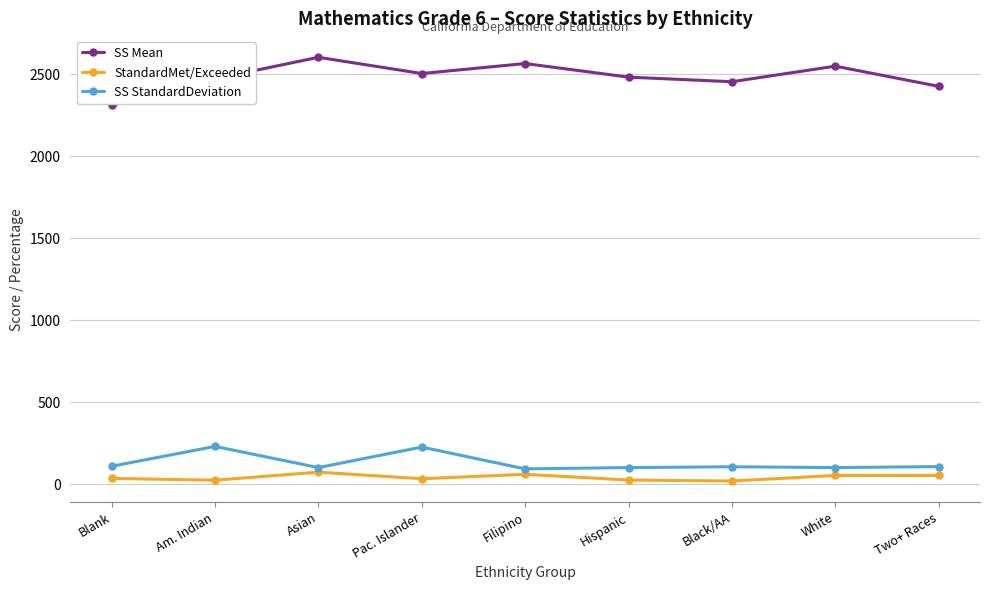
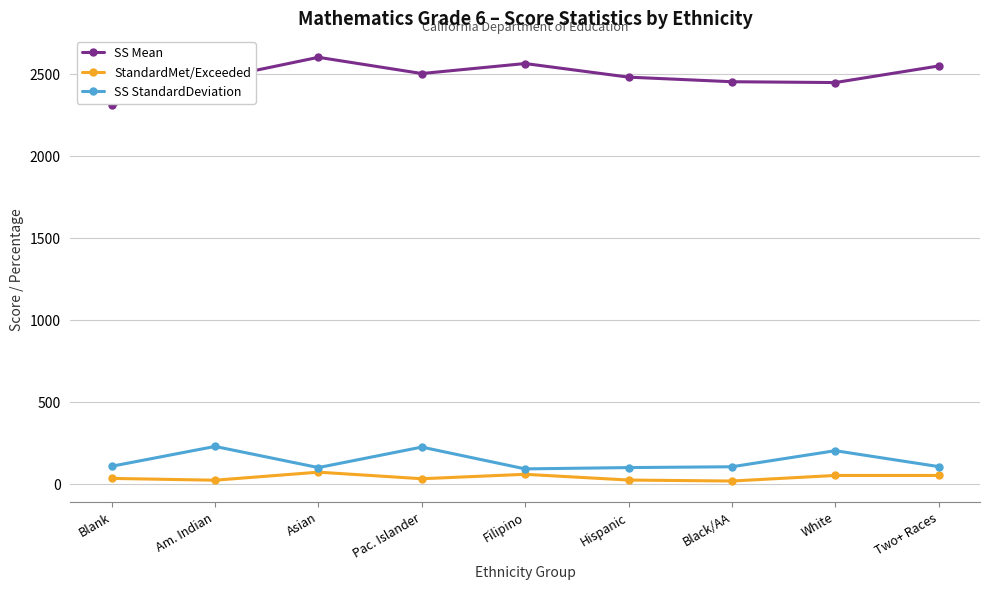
SS Mean, White: 2550 -> 2450
SS StandardDeviation, White: 100 -> 200
SS Mean, Two+ Races: 2430 -> 2550
